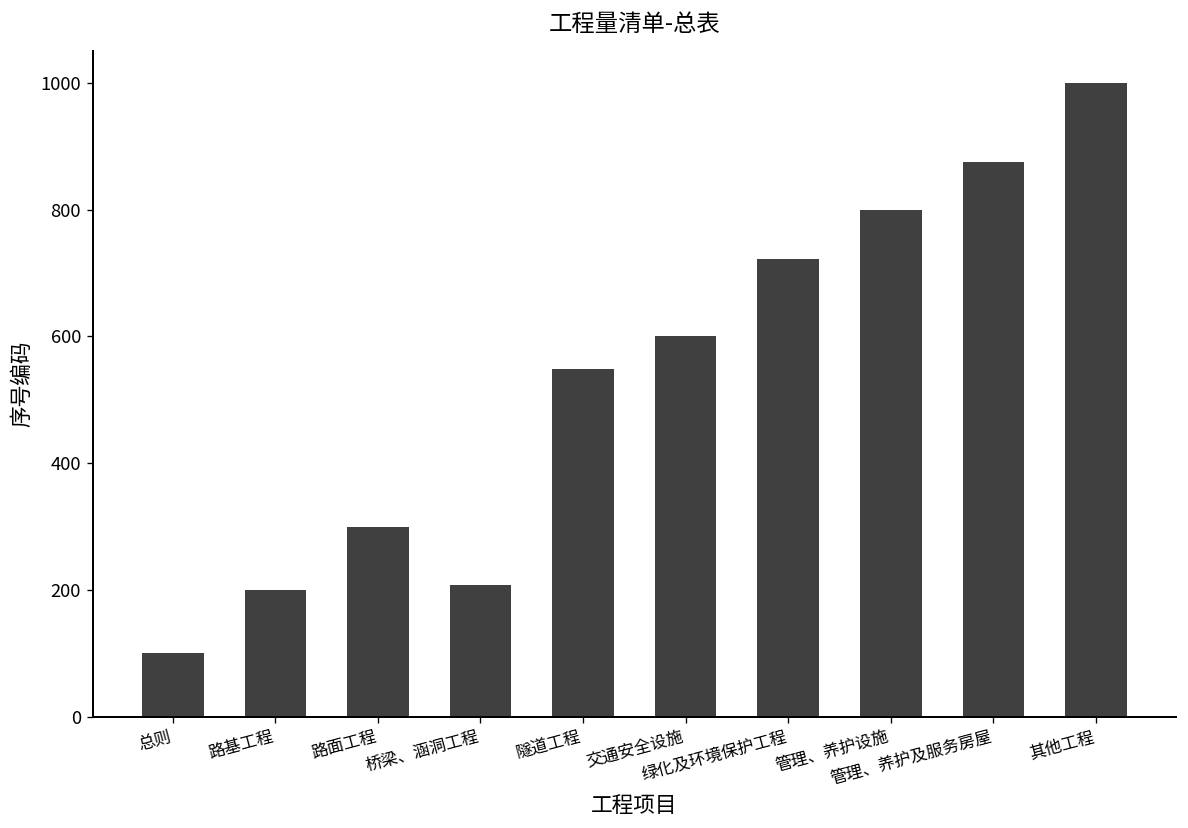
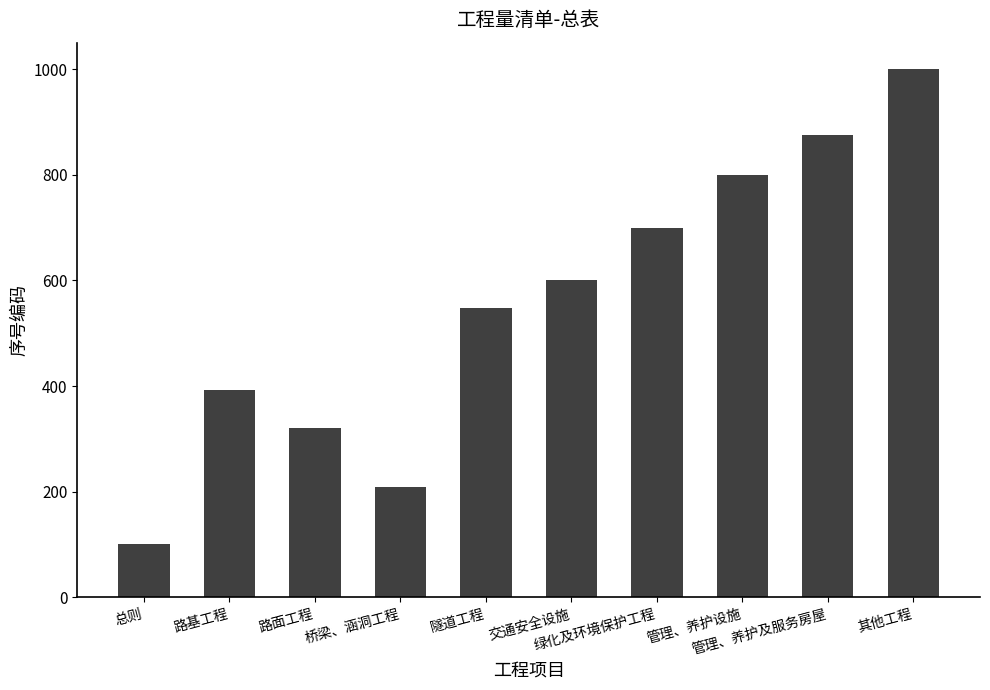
路基工程: 200 -> 390
路面工程: 300 -> 320
绿化及环境保护工程: 720 -> 700
